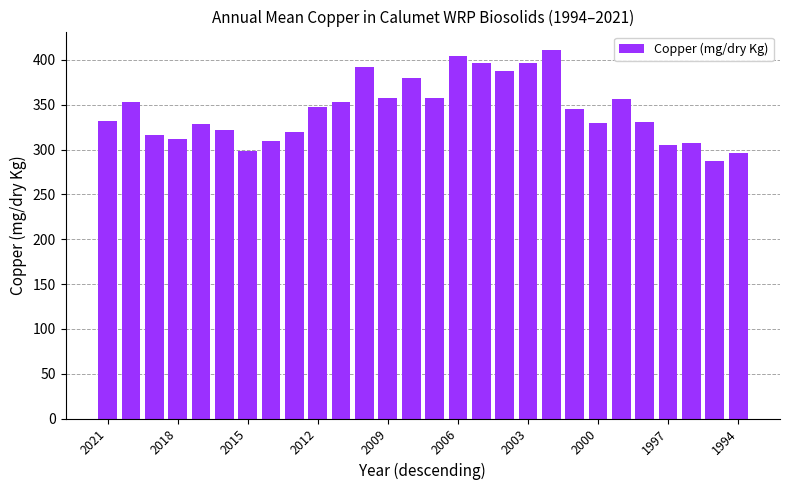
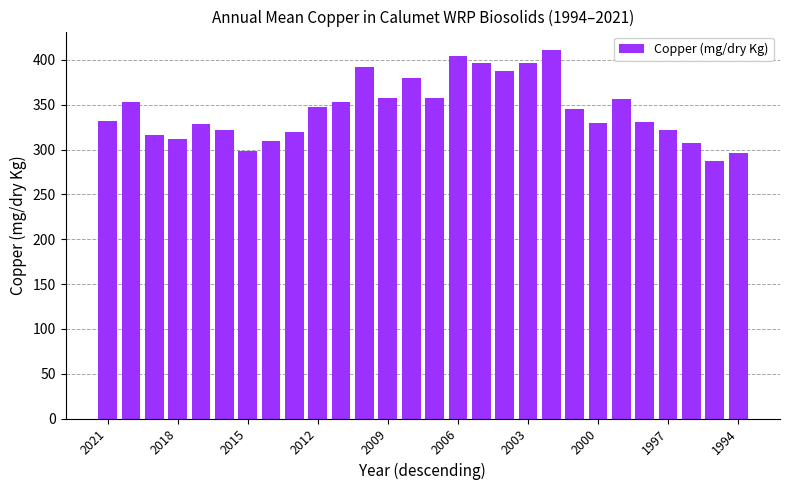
1997: 310 -> 320
